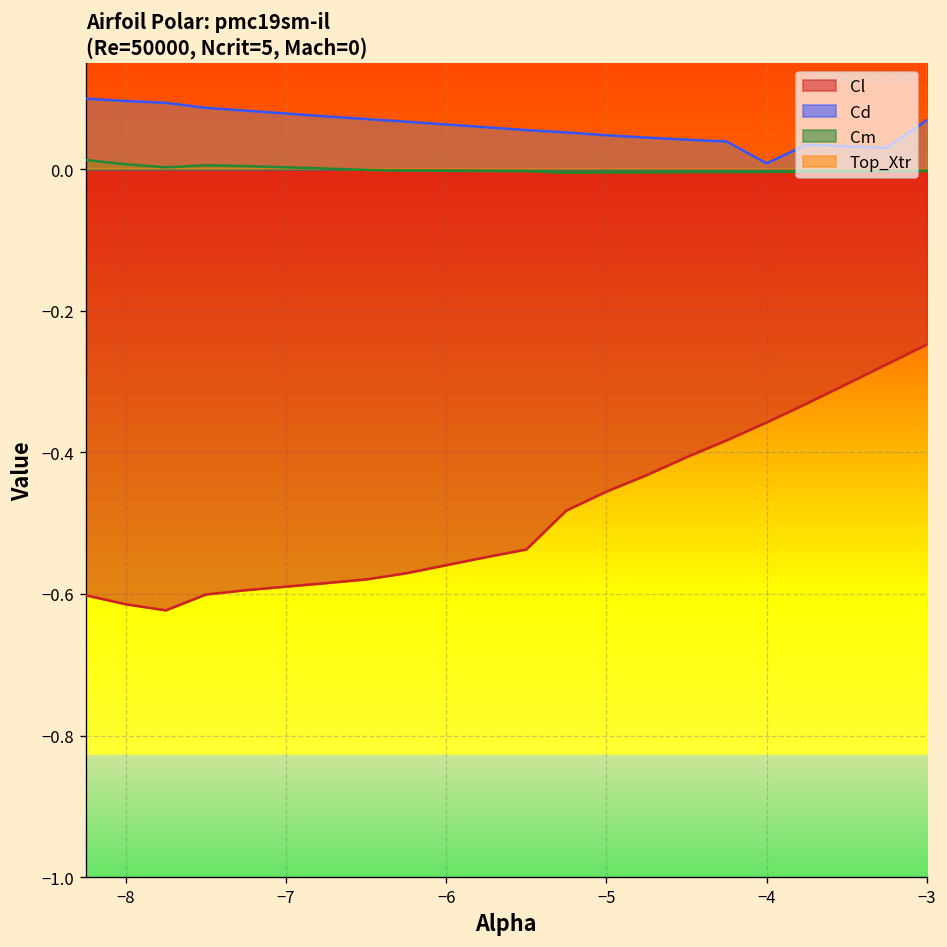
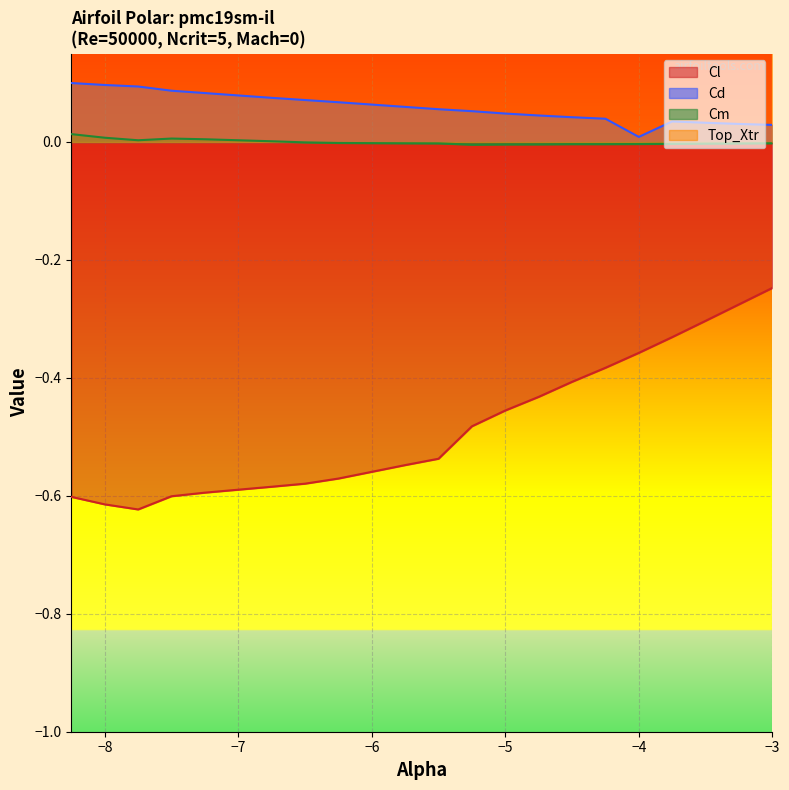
Cd, −3: 0.07 -> 0.03
